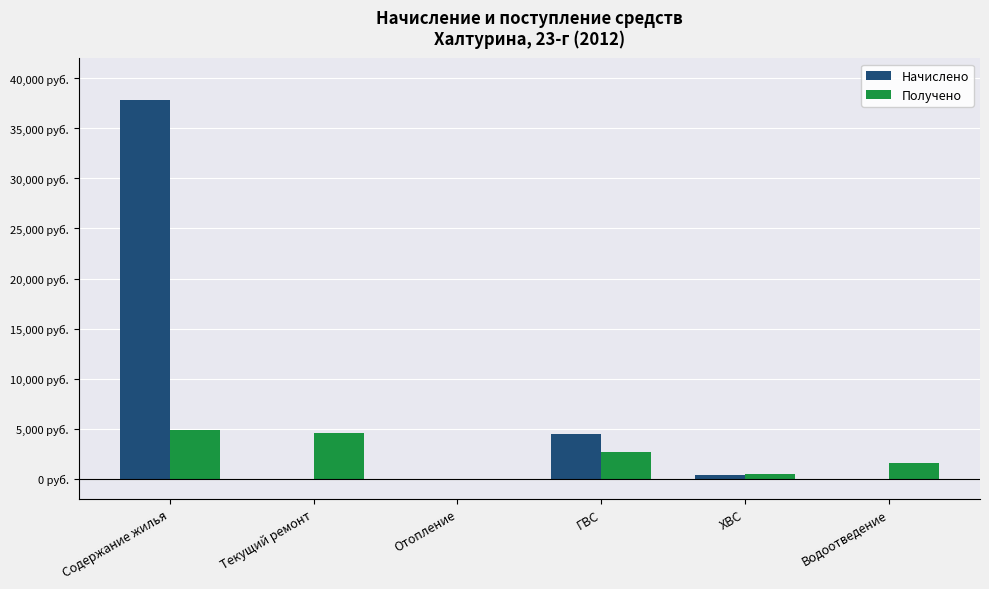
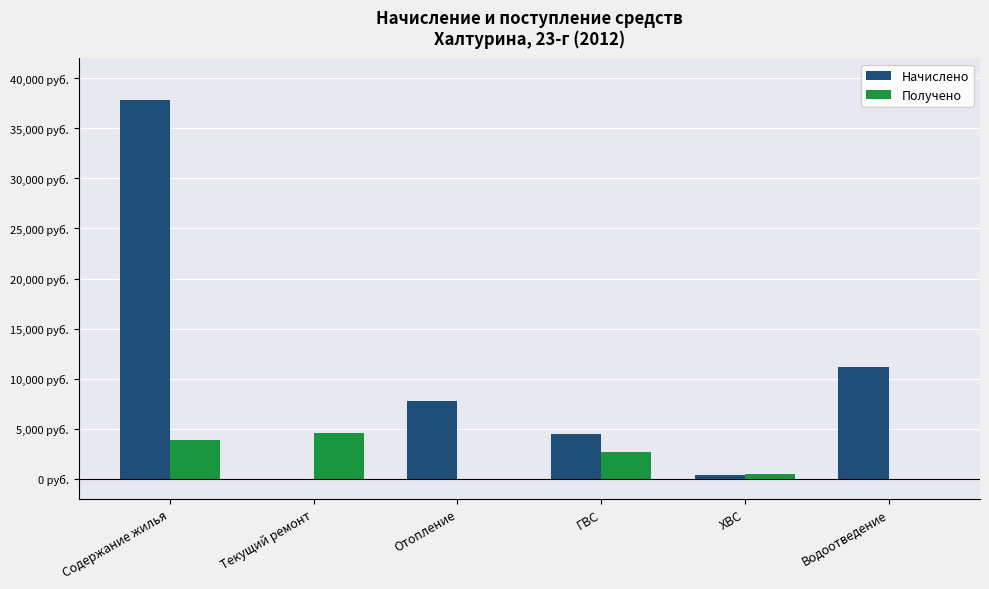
Получено, Содержание жилья: 4,800 руб. -> 3,900 руб.
Начислено, Отопление: 0 руб. -> 7,800 руб.
Начислено, Водоотведение: 0 руб. -> 11,200 руб.
Получено, Водоотведение: 1,600 руб. -> 0 руб.
